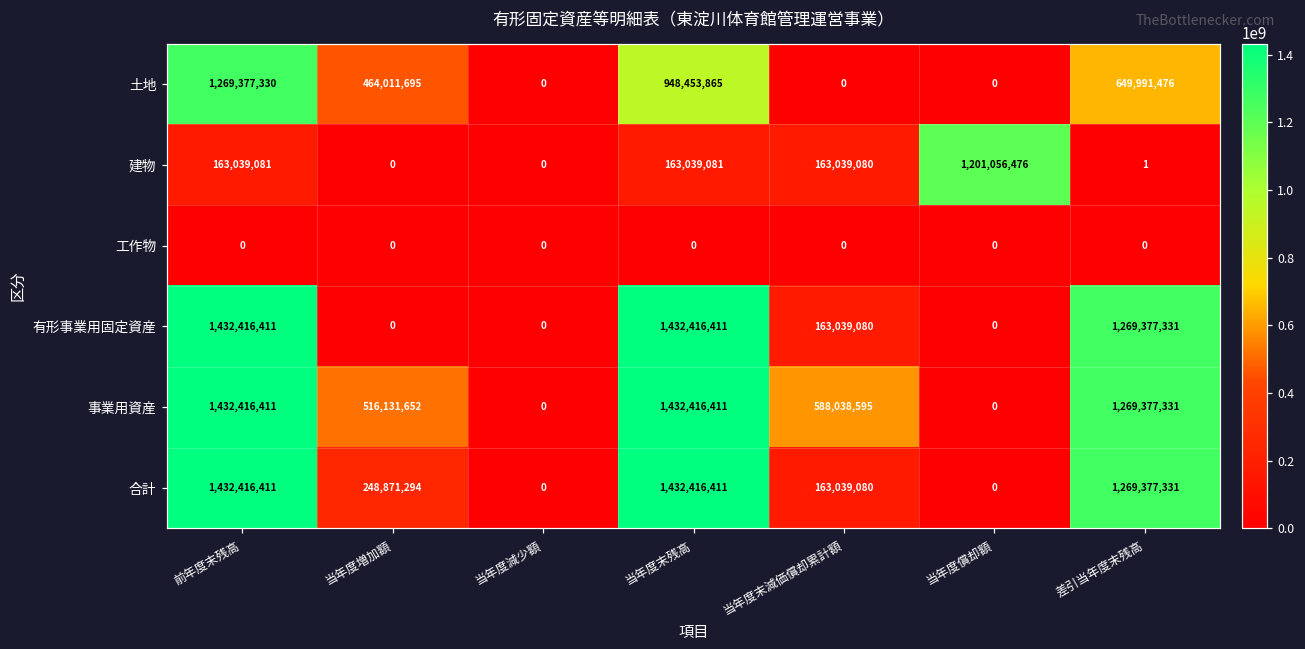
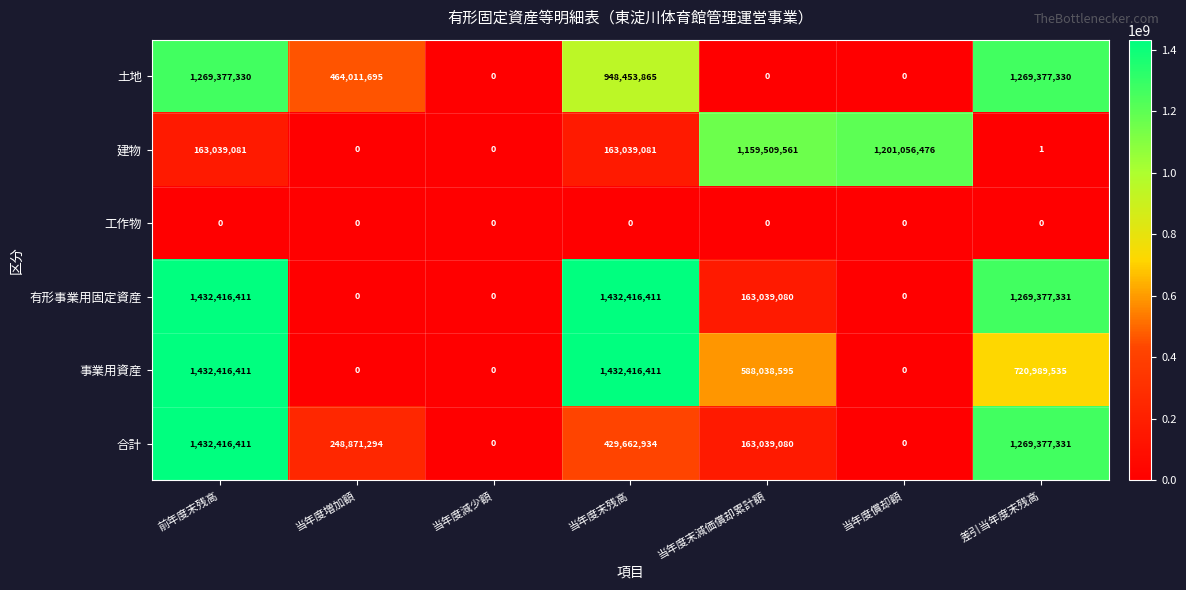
土地, 差引当年度末残高: 649,991,476 -> 1,269,377,330
建物, 当年度末減価償却累計額: 163,039,080 -> 1,159,509,561
事業用資産, 当年度増加額: 516,131,652 -> 0
事業用資産, 差引当年度末残高: 1,269,377,331 -> 720,989,535
合計, 当年度末残高: 1,432,416,411 -> 429,662,934
